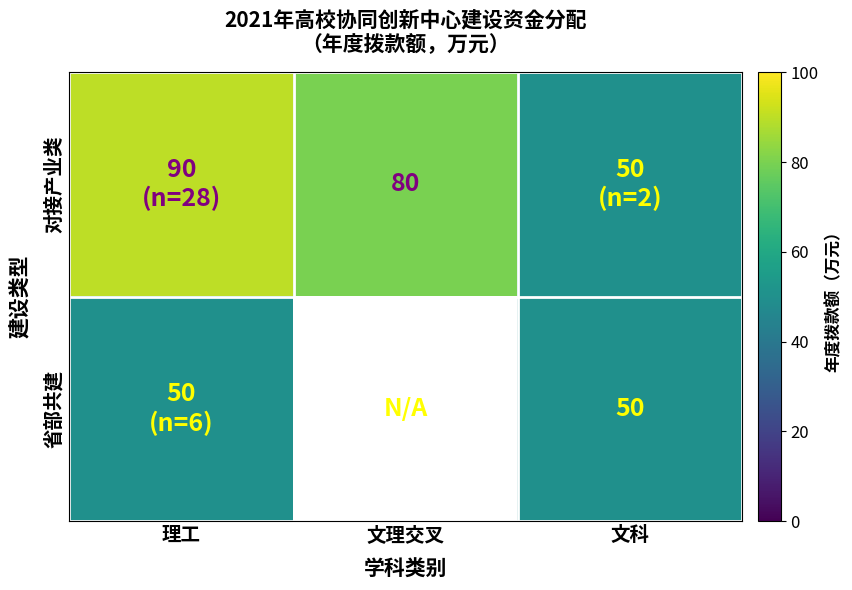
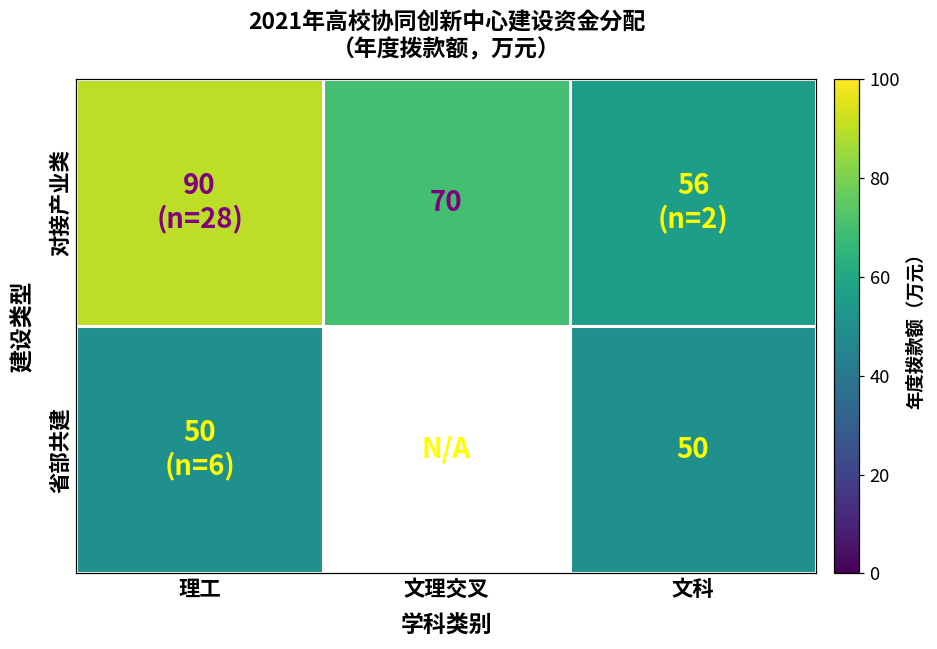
对接产业类, 文理交叉: 80 -> 70
对接产业类, 文科: 50 -> 56
